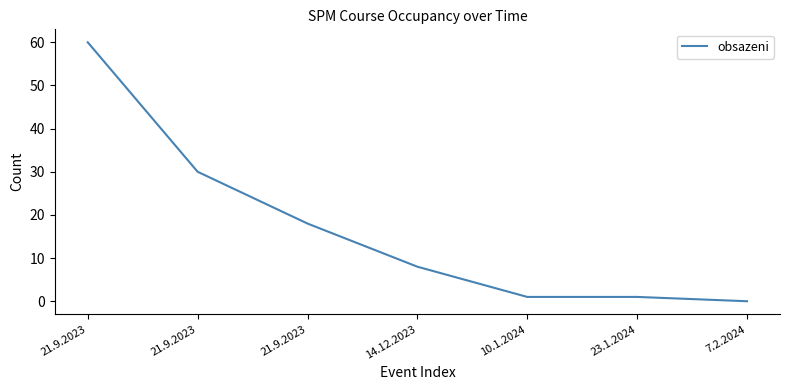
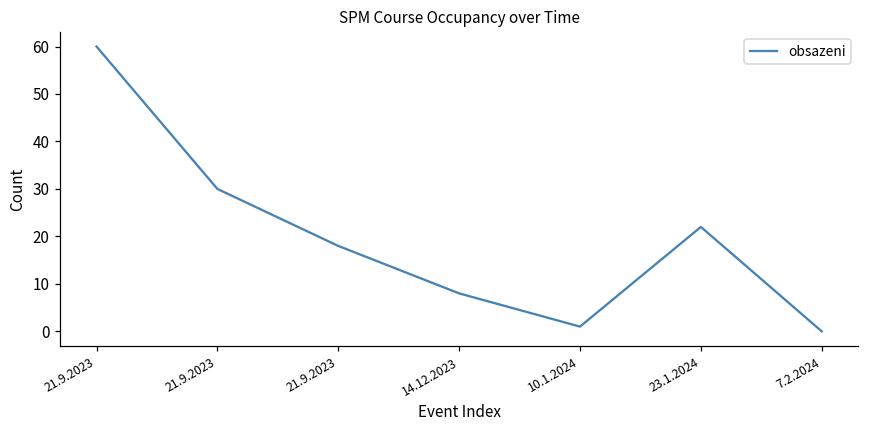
23.1.2024: 1 -> 22
